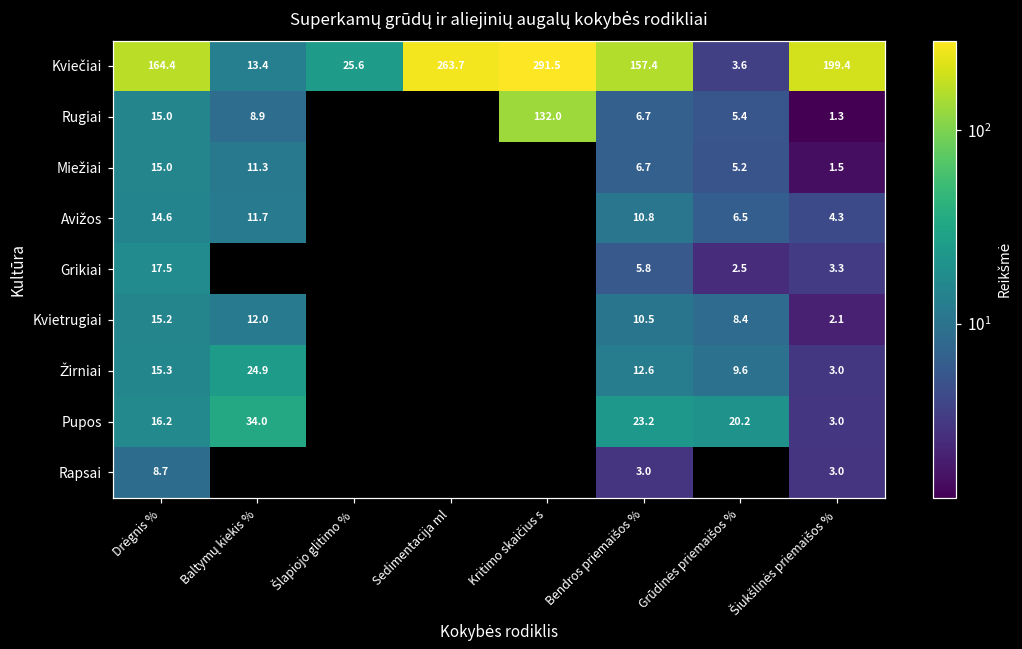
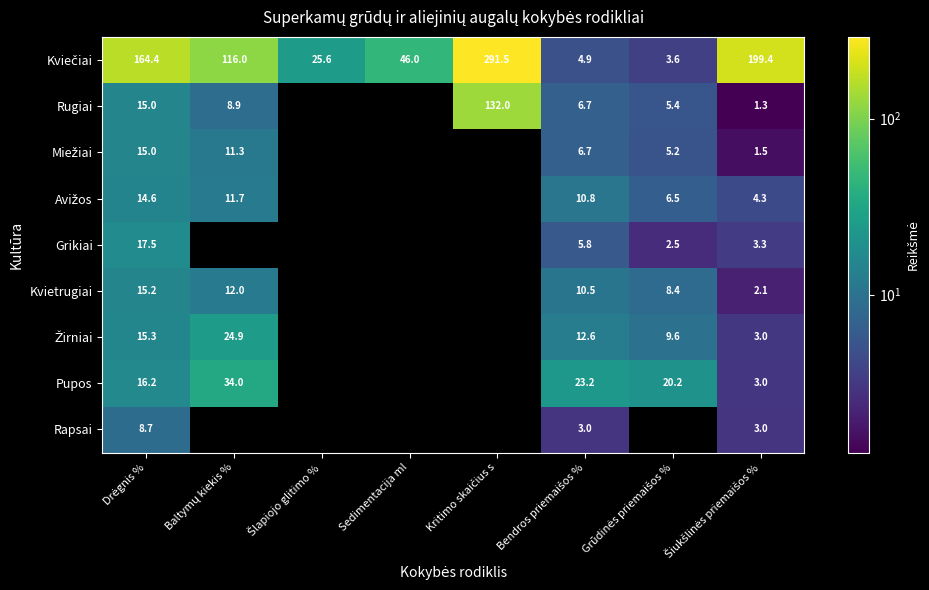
Kviečiai, Baltymų kiekis %: 13.4 -> 116.0
Kviečiai, Sedimentacija ml: 263.7 -> 46.0
Kviečiai, Bendros priemaišos %: 157.4 -> 4.9
